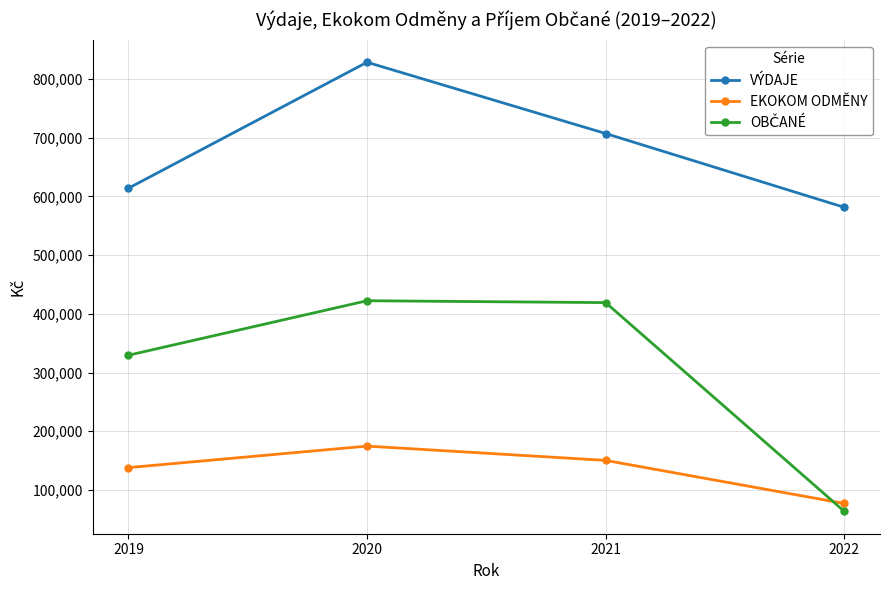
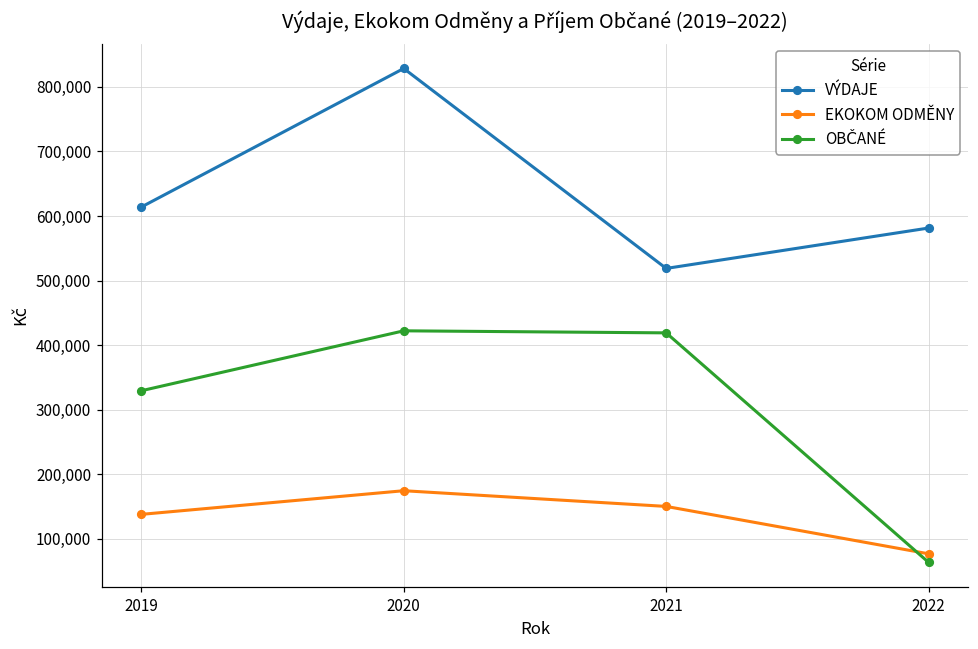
VÝDAJE, 2021: 710,000 -> 520,000
